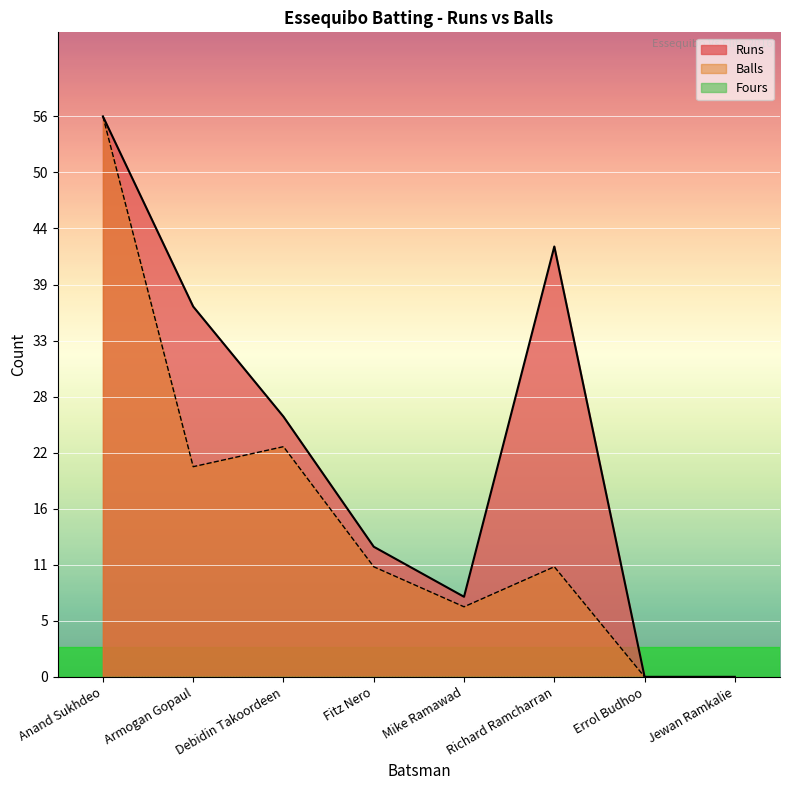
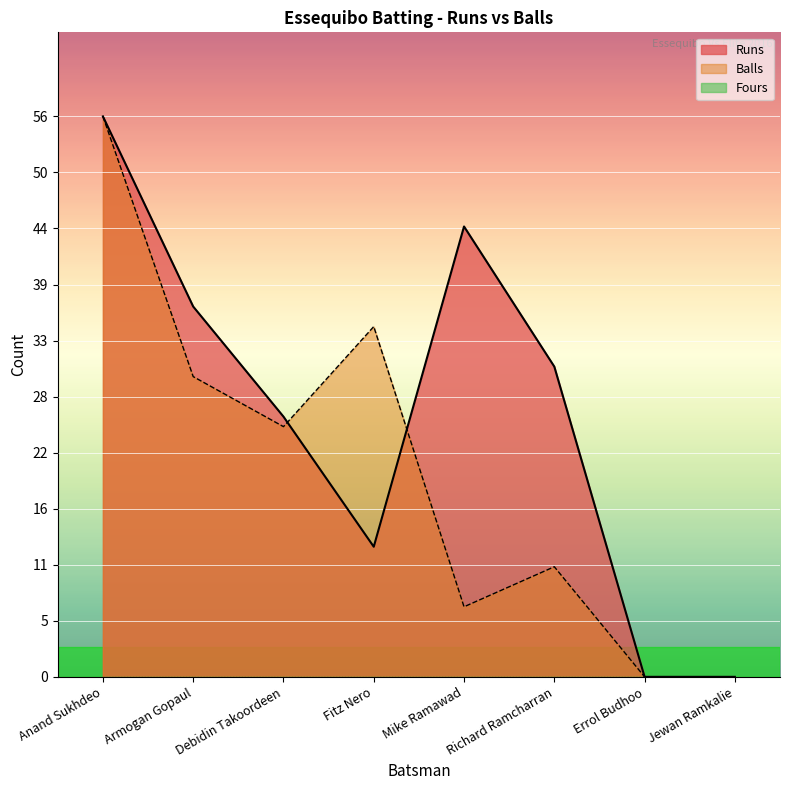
Balls, Armogan Gopaul: 21 -> 30
Balls, Debidin Takoordeen: 23 -> 25
Balls, Fitz Nero: 11 -> 35
Runs, Mike Ramawad: 8 -> 45
Runs, Richard Ramcharran: 43 -> 31
